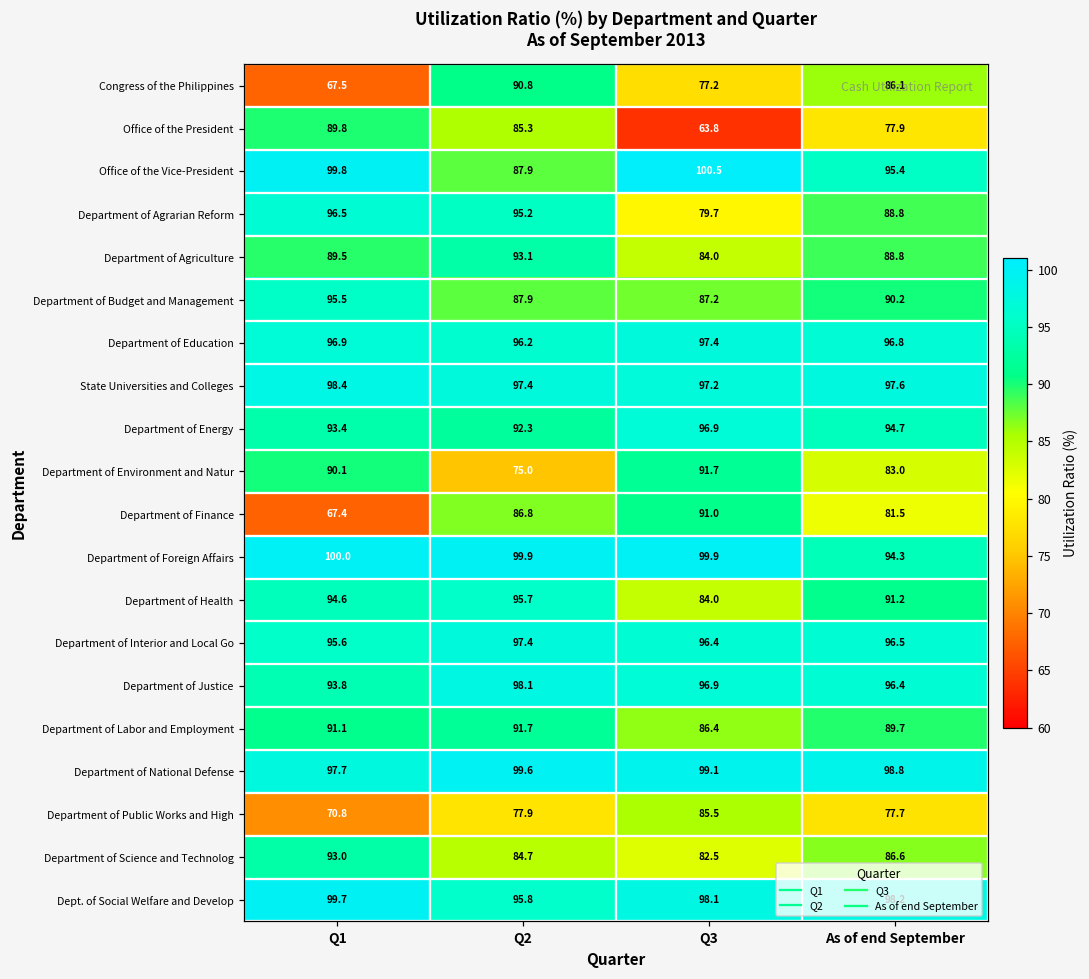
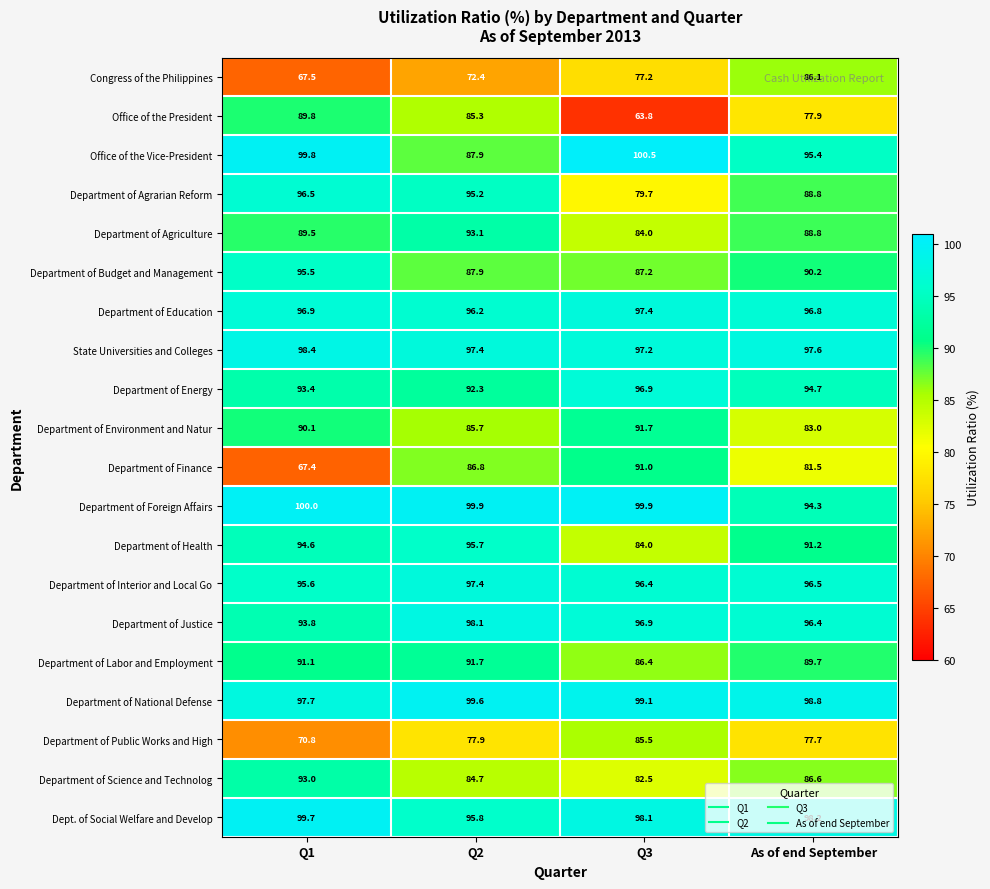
Congress of the Philippines, Q2: 90.8 -> 72.4
Department of Environment and Natur, Q2: 75.0 -> 85.7
